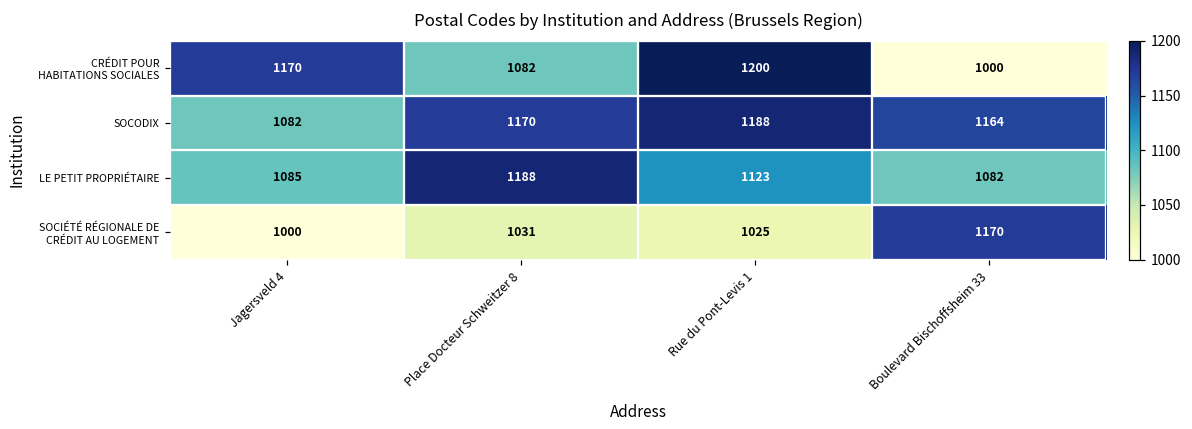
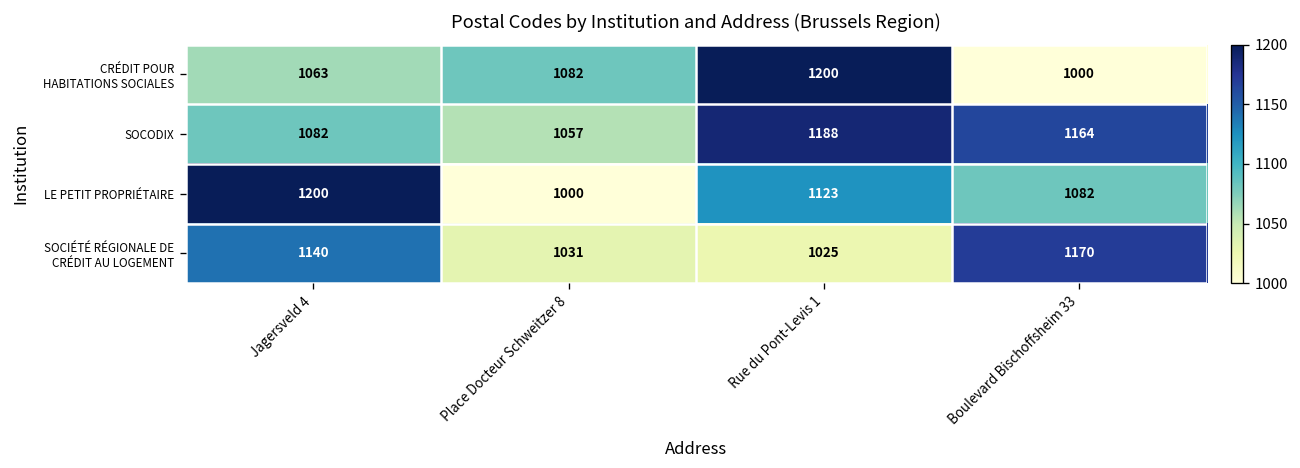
CRÉDIT POUR HABITATIONS SOCIALES, Jagersveld 4: 1170 -> 1063
SOCODIX, Place Docteur Schweitzer 8: 1170 -> 1057
LE PETIT PROPRIÉTAIRE, Jagersveld 4: 1085 -> 1200
LE PETIT PROPRIÉTAIRE, Place Docteur Schweitzer 8: 1188 -> 1000
SOCIÉTÉ RÉGIONALE DE CRÉDIT AU LOGEMENT, Jagersveld 4: 1000 -> 1140
